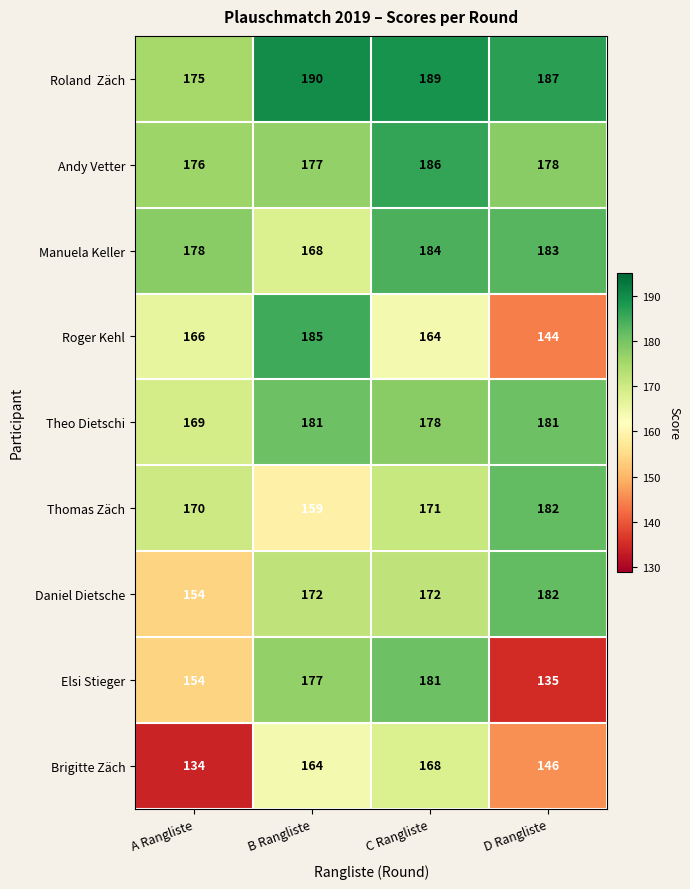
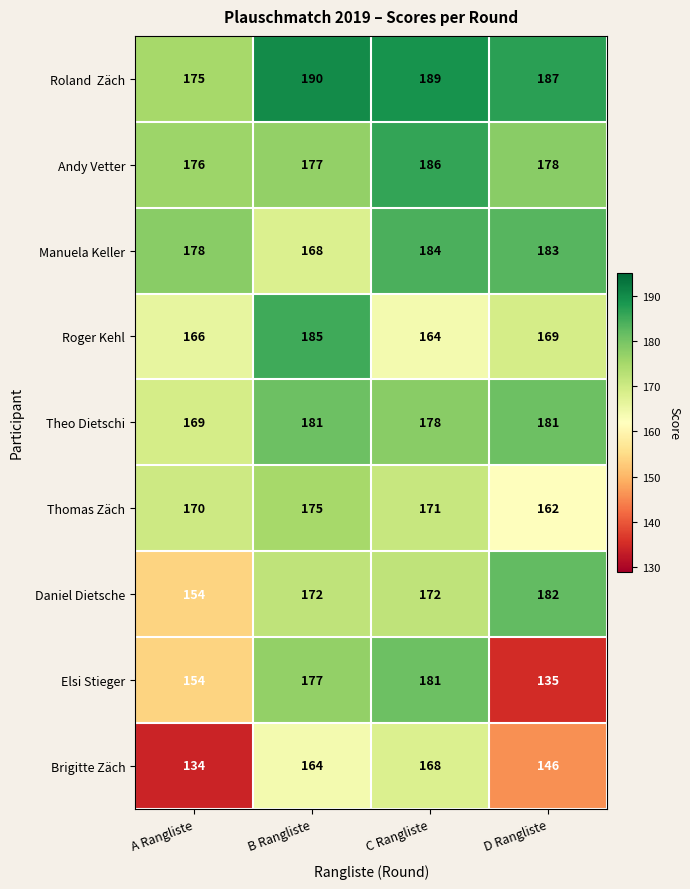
Roger Kehl, D Rangliste: 144 -> 169
Thomas Zäch, B Rangliste: 159 -> 175
Thomas Zäch, D Rangliste: 182 -> 162
